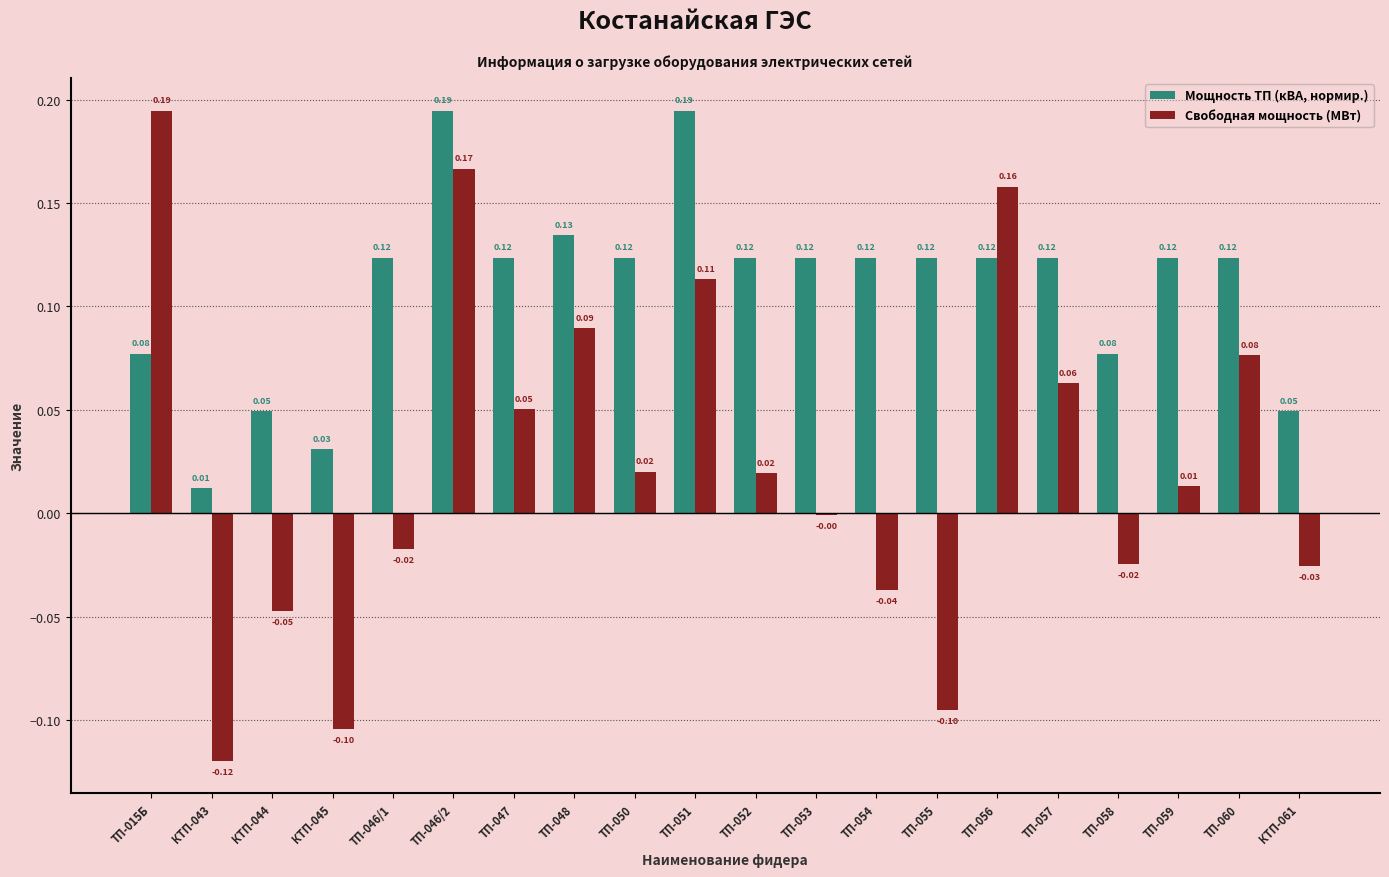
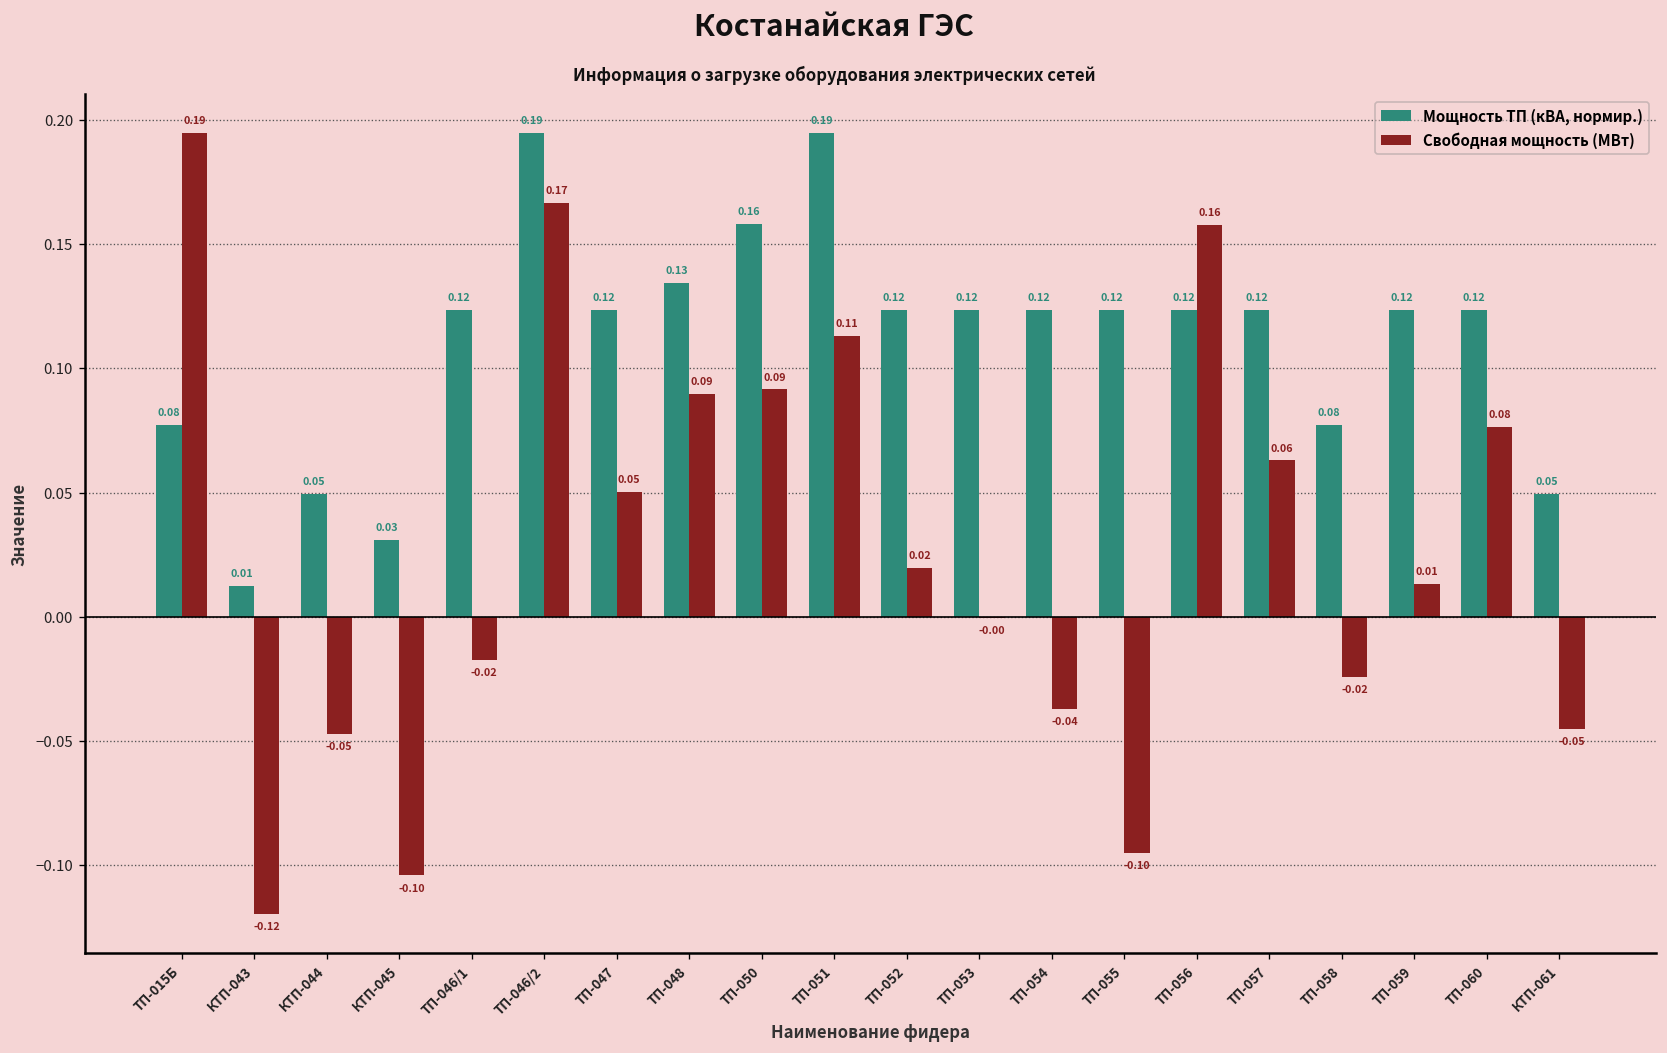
Мощность ТП (кВА, нормир.), ТП-050: 0.12 -> 0.16
Свободная мощность (МВт), ТП-050: 0.02 -> 0.09
Свободная мощность (МВт), КТП-061: -0.03 -> -0.05
